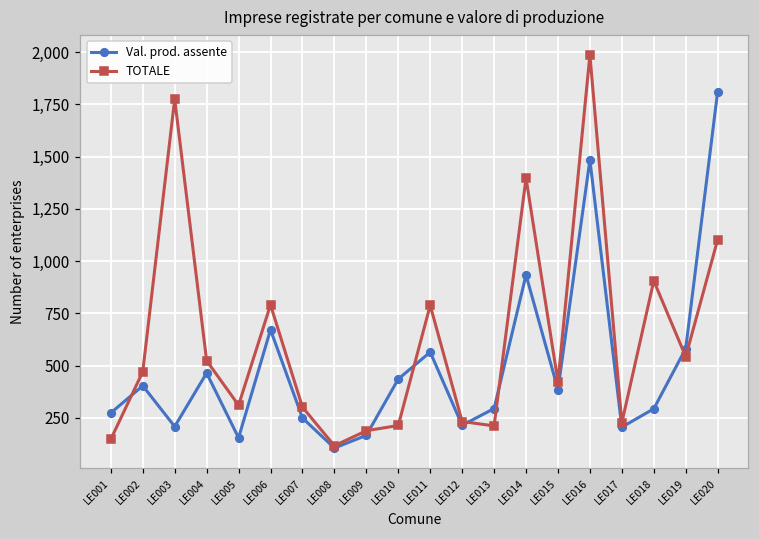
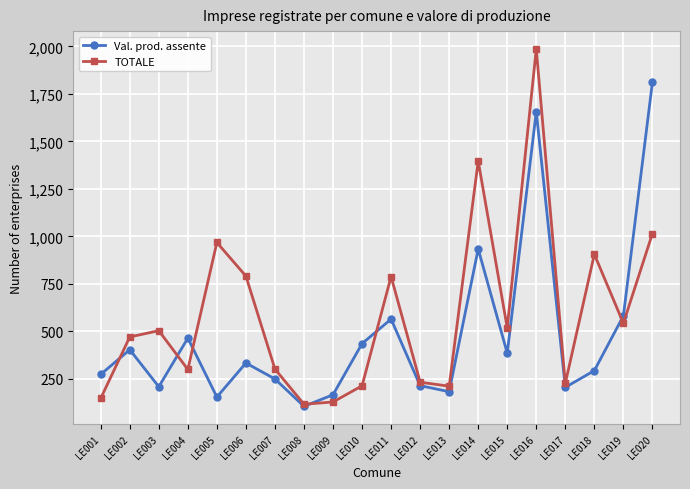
TOTALE, LE003: 1,780 -> 500
TOTALE, LE004: 520 -> 300
TOTALE, LE005: 310 -> 970
Val. prod. assente, LE006: 670 -> 330
TOTALE, LE009: 190 -> 130
Val. prod. assente, LE013: 300 -> 180
TOTALE, LE015: 420 -> 520
Val. prod. assente, LE016: 1,480 -> 1,660
TOTALE, LE020: 1,100 -> 1,020
